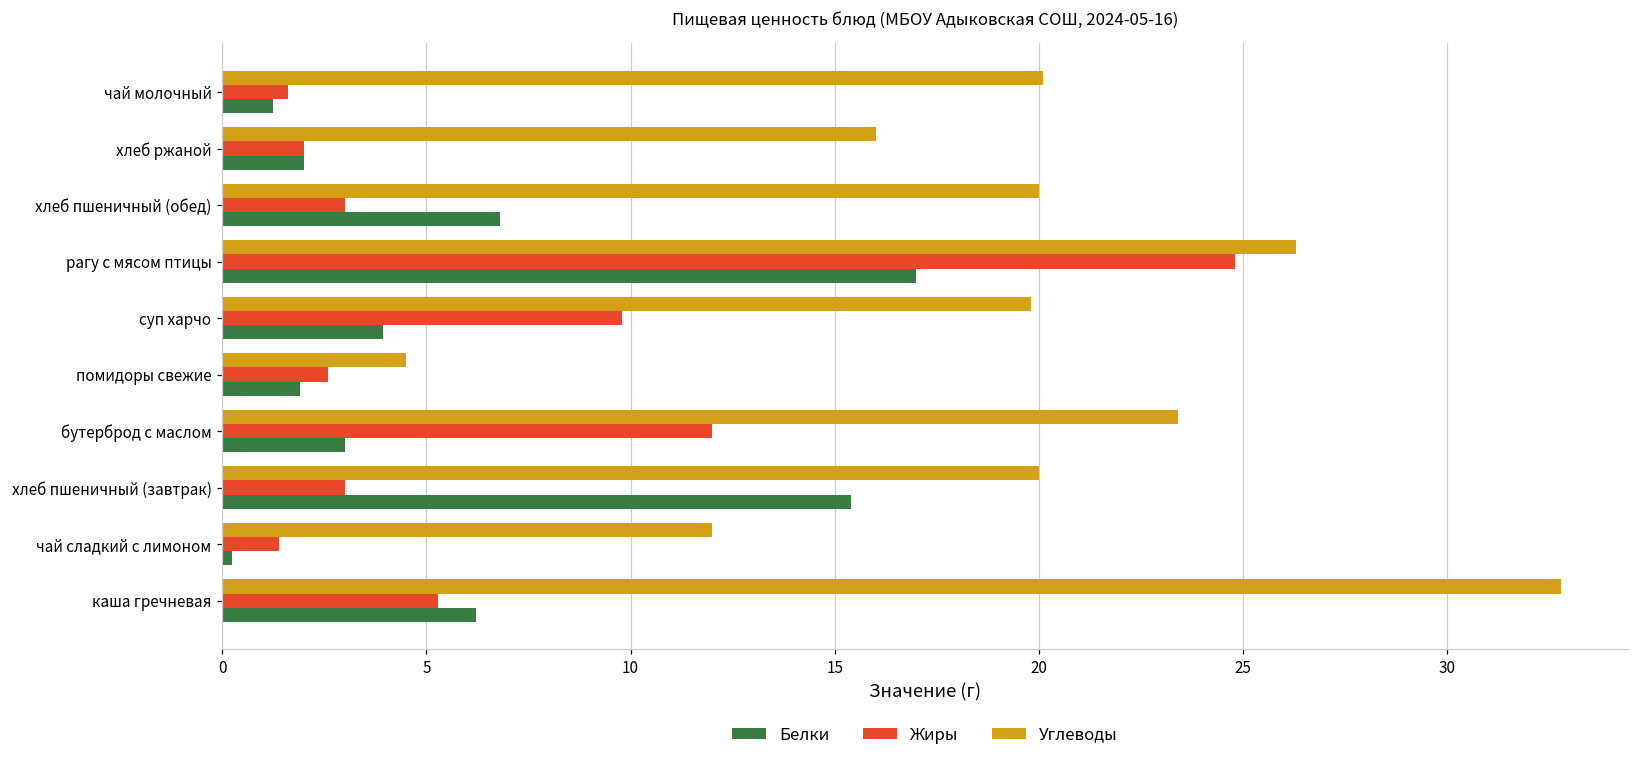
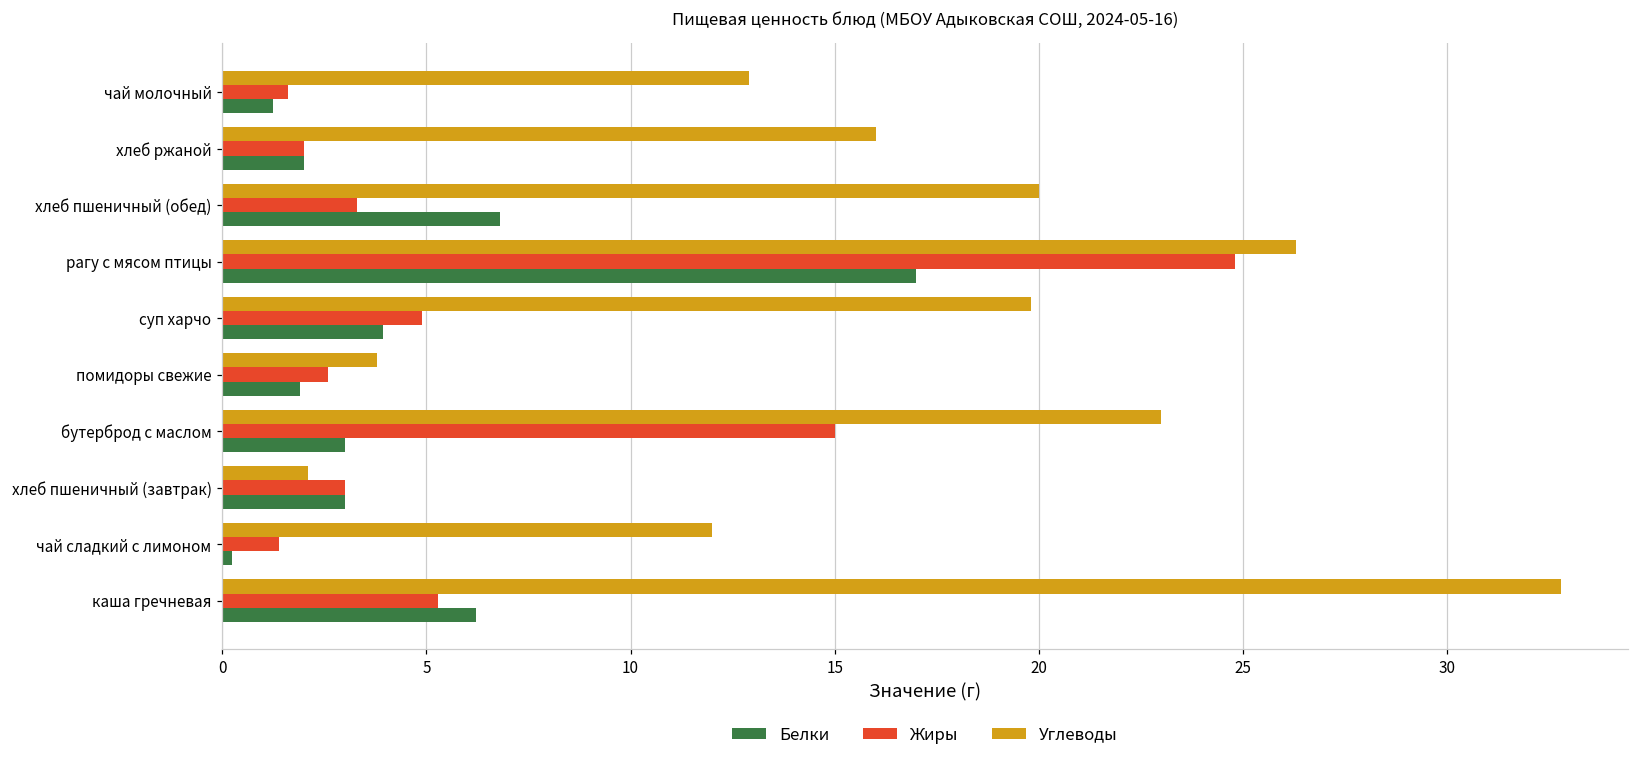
Углеводы, чай молочный: 20.1 -> 12.9
Жиры, хлеб пшеничный (обед): 3.0 -> 3.3
Жиры, суп харчо: 9.8 -> 4.9
Углеводы, помидоры свежие: 4.5 -> 3.8
Углеводы, бутерброд с маслом: 23.4 -> 23.0
Жиры, бутерброд с маслом: 12 -> 15
Углеводы, хлеб пшеничный (завтрак): 20.0 -> 2.1
Белки, хлеб пшеничный (завтрак): 15.4 -> 3.0
